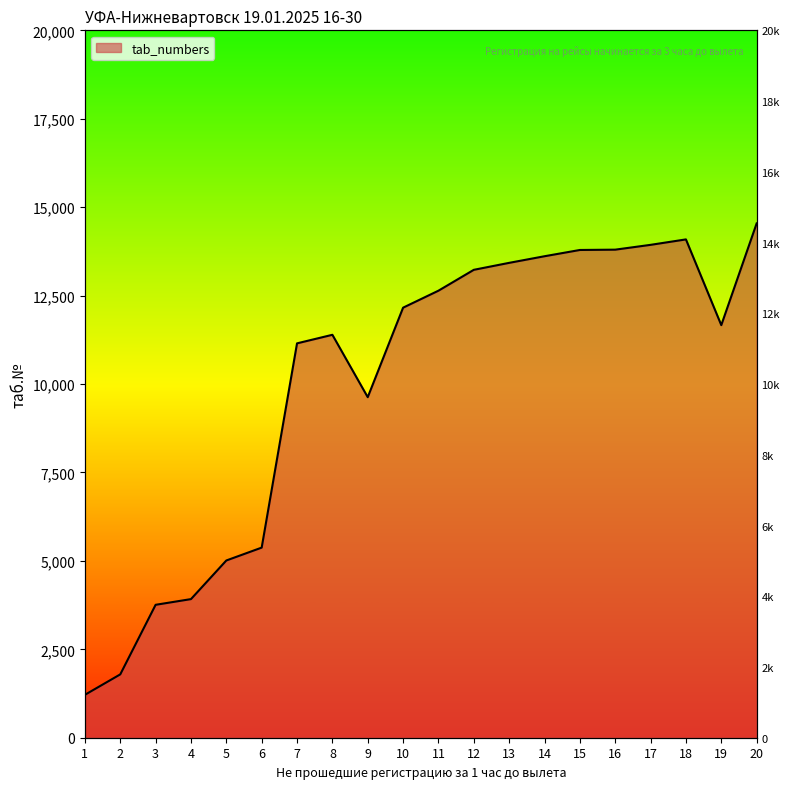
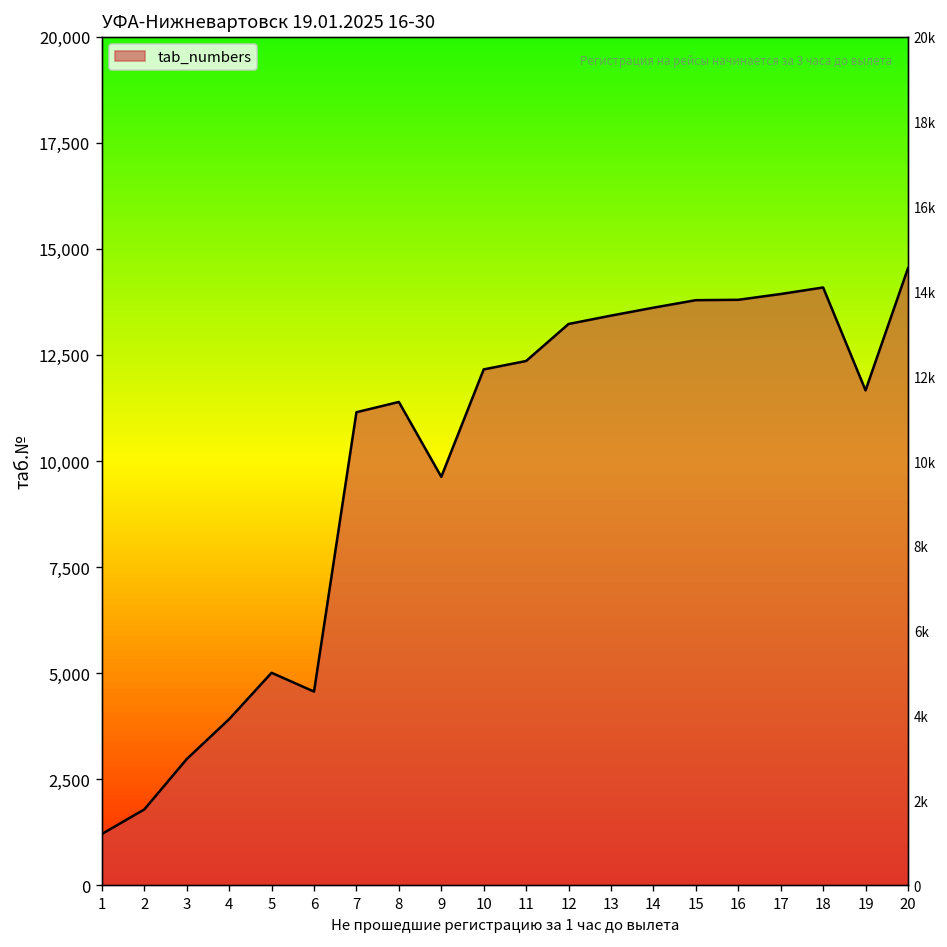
3: 3,800 -> 3,000
6: 5,400 -> 4,600
11: 12,600 -> 12,400
